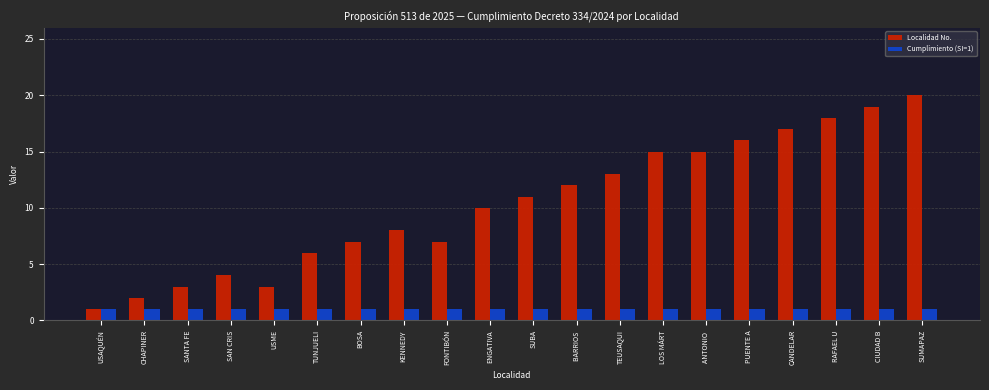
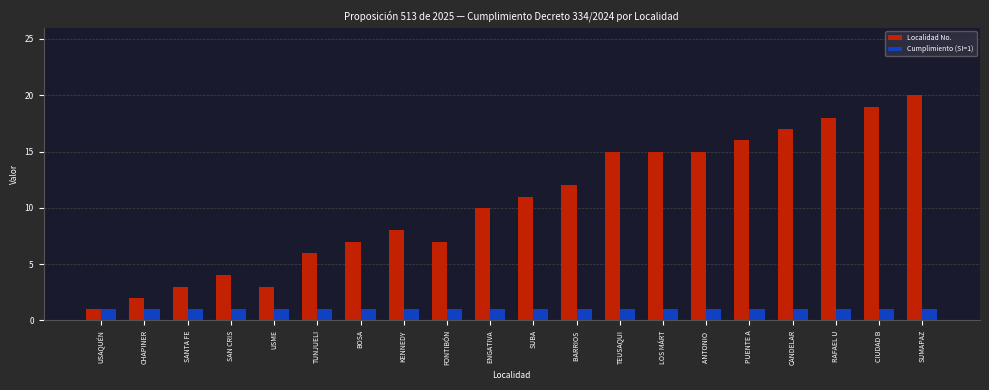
Localidad No., TEUSAQUI: 13 -> 15
